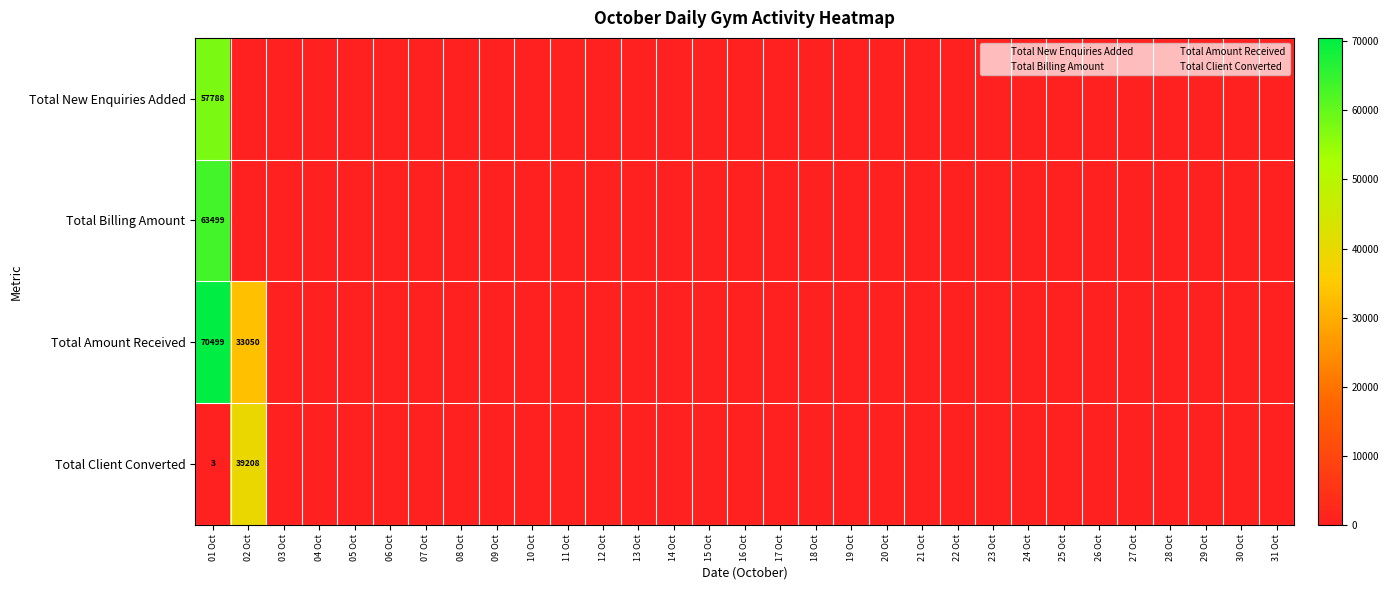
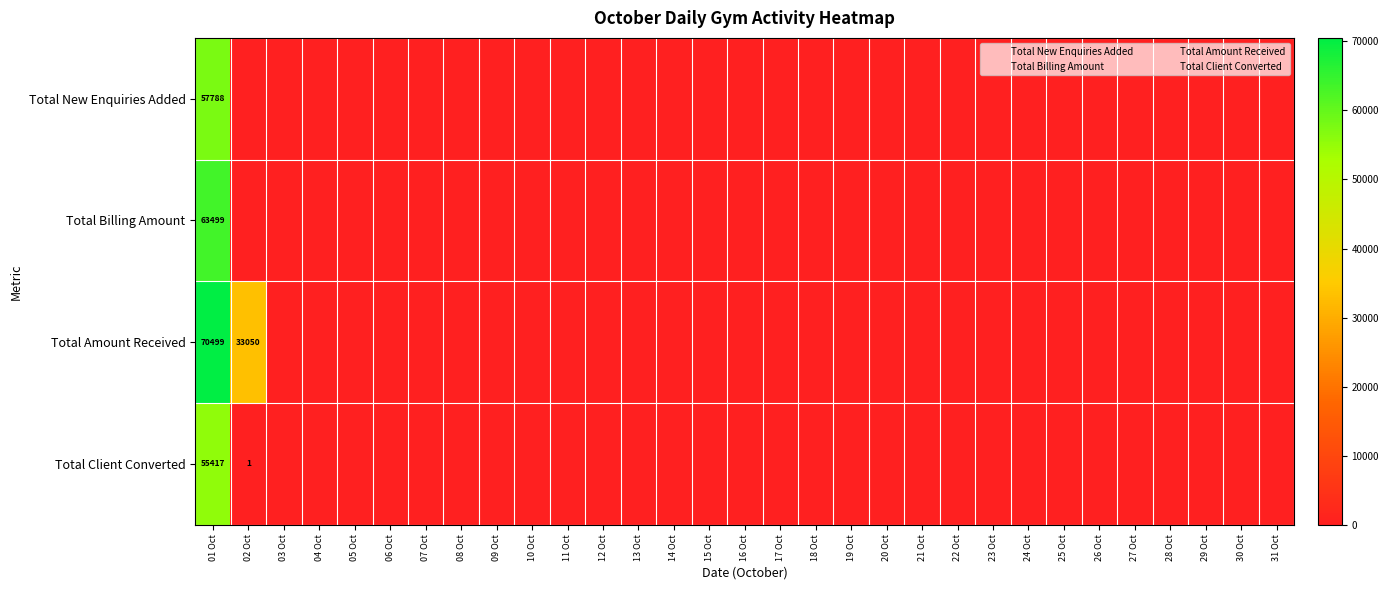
Total Client Converted, 01 Oct: 3 -> 55417
Total Client Converted, 02 Oct: 39208 -> 1
